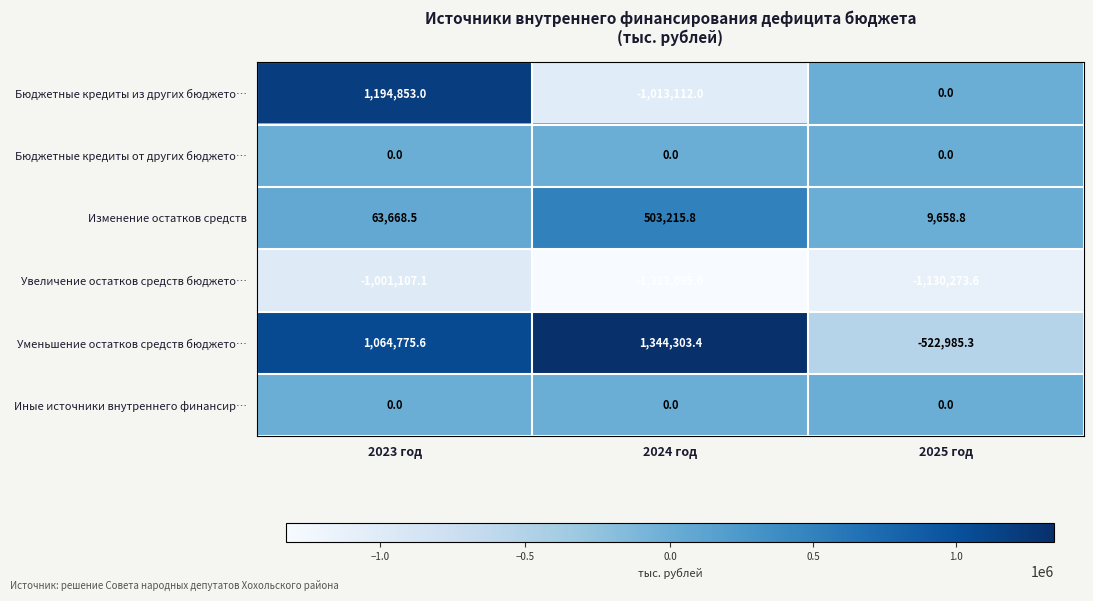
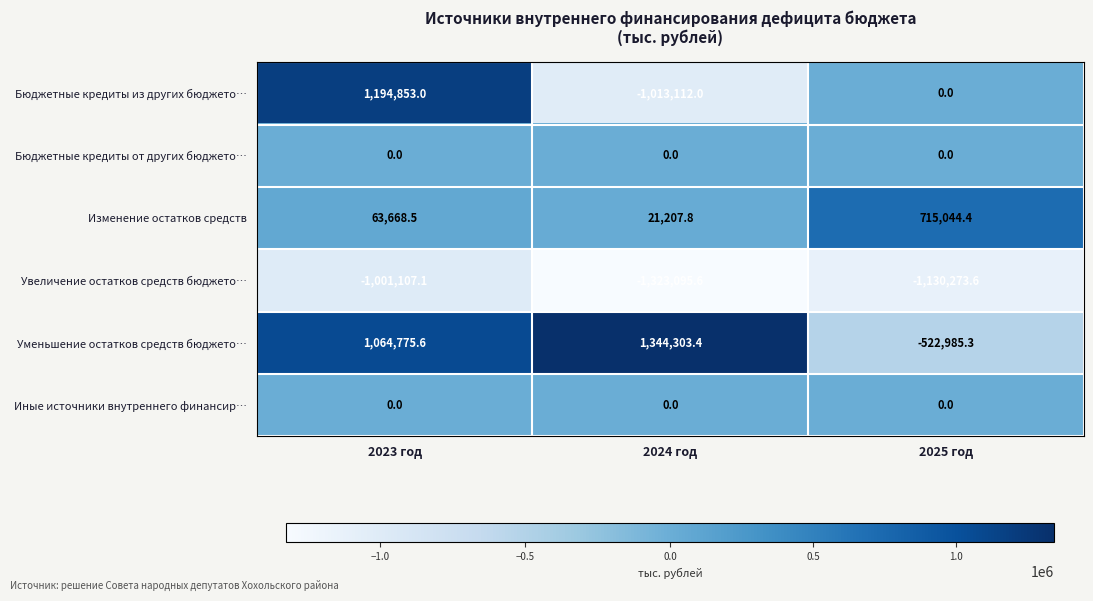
Изменение остатков средств, 2024 год: 503,215.8 -> 21,207.8
Изменение остатков средств, 2025 год: 9,658.8 -> 715,044.4
